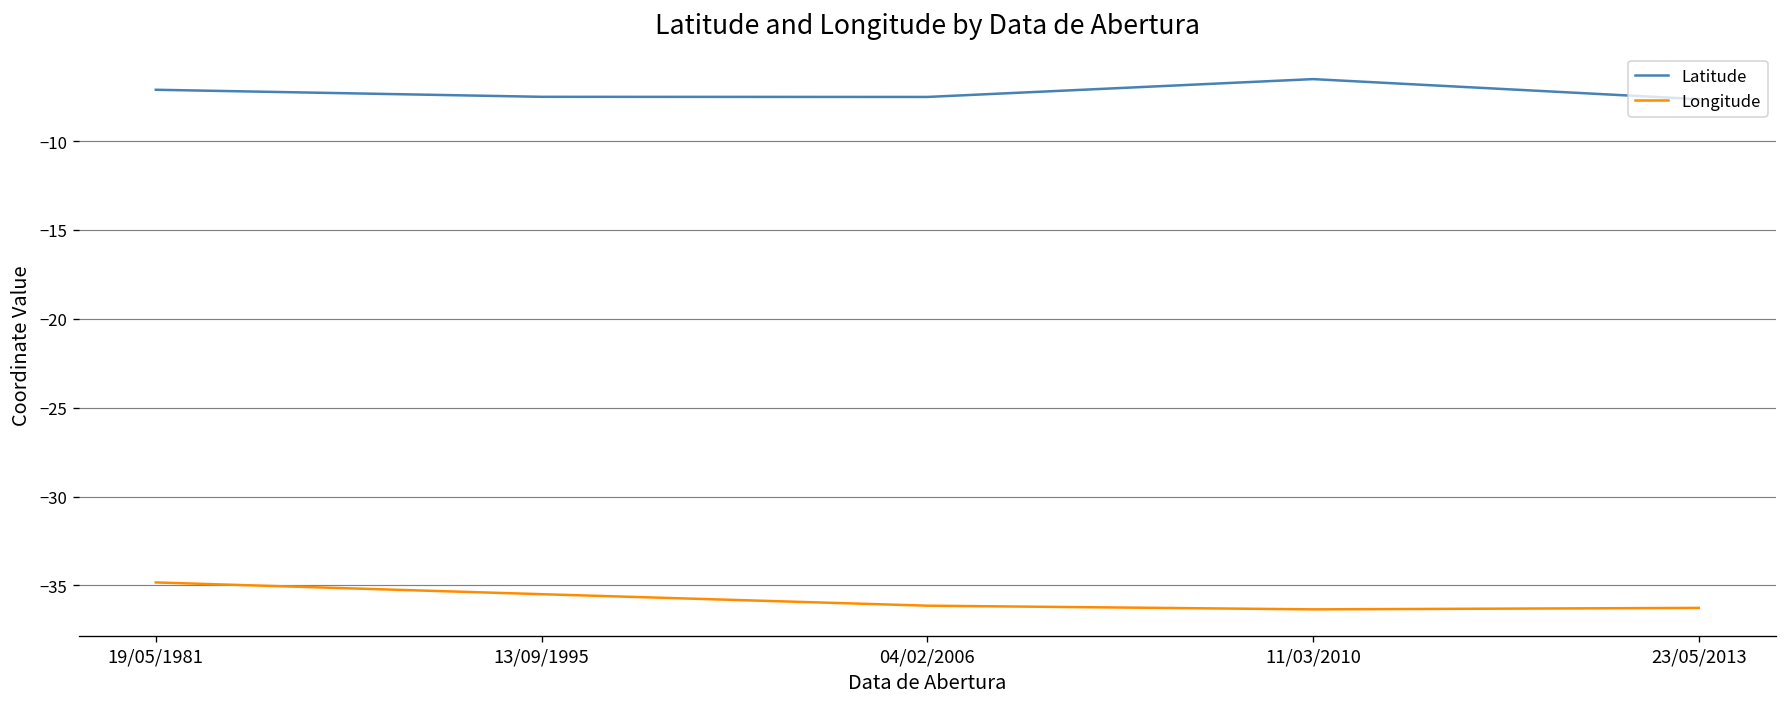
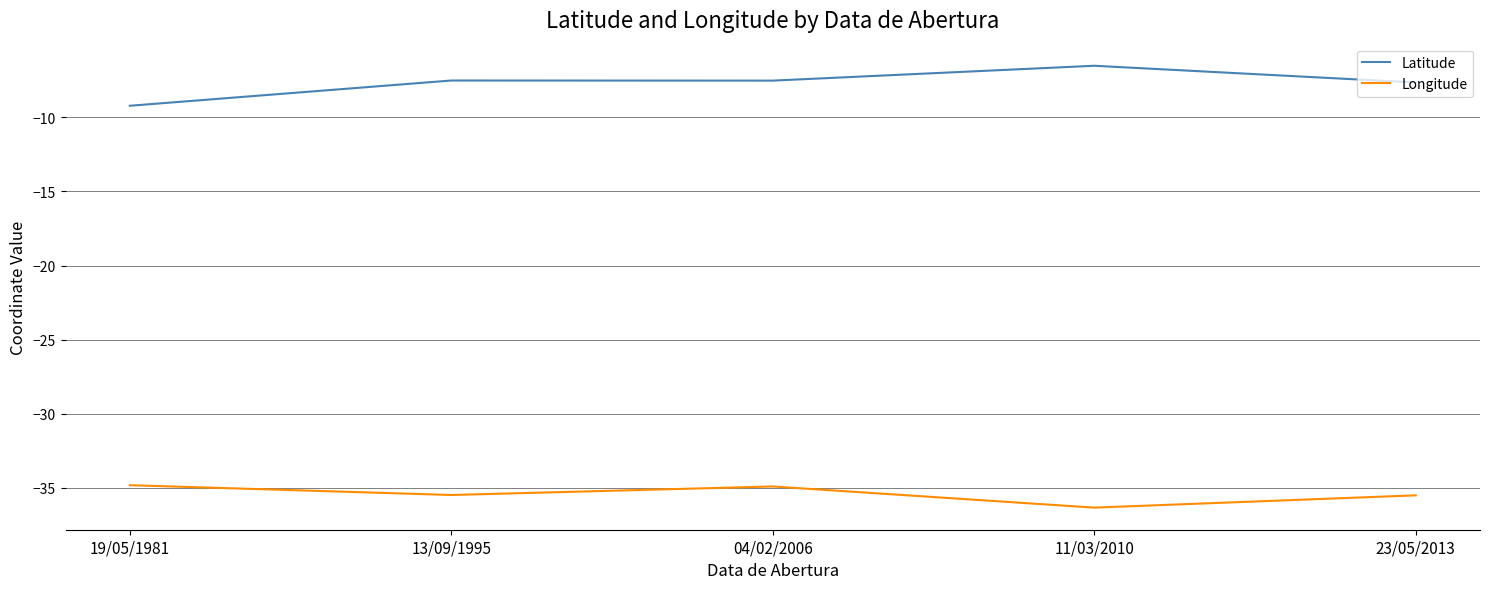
Latitude, 19/05/1981: -7.1 -> -9.2
Longitude, 04/02/2006: -36.1 -> -34.9
Longitude, 23/05/2013: -36.3 -> -35.5
